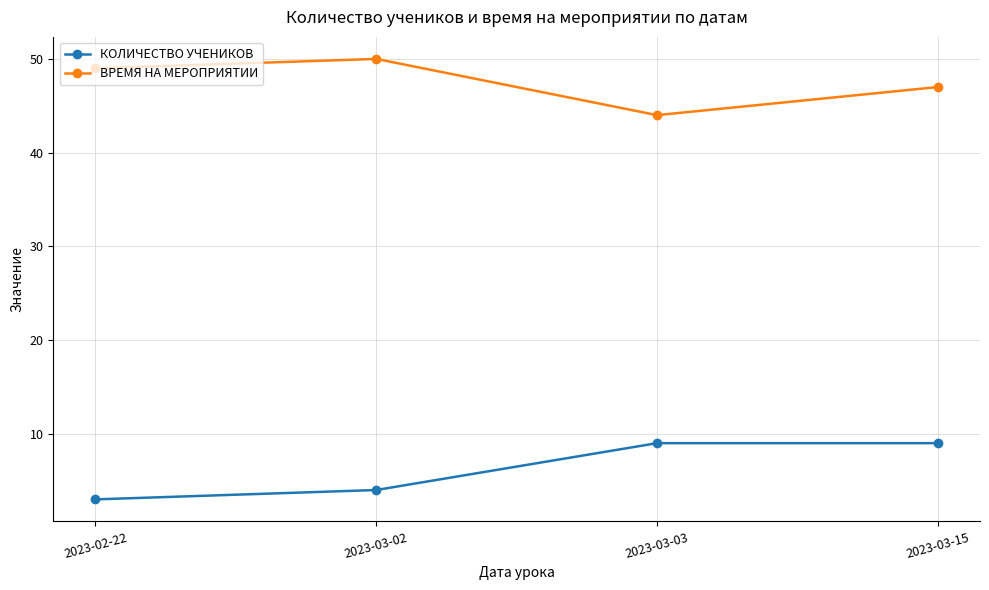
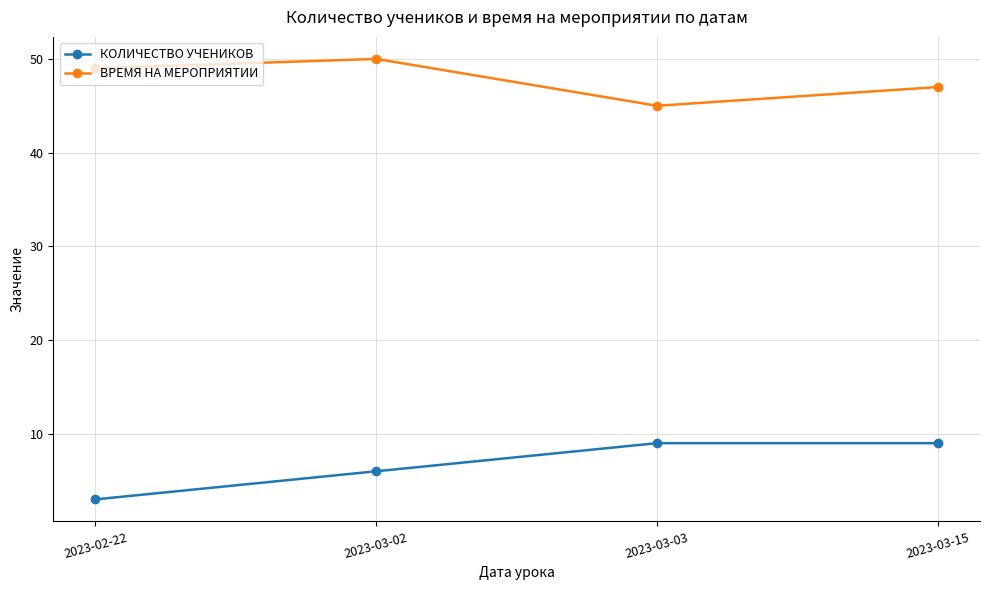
КОЛИЧЕСТВО УЧЕНИКОВ, 2023-03-02: 4 -> 6
ВРЕМЯ НА МЕРОПРИЯТИИ, 2023-03-03: 44 -> 45
